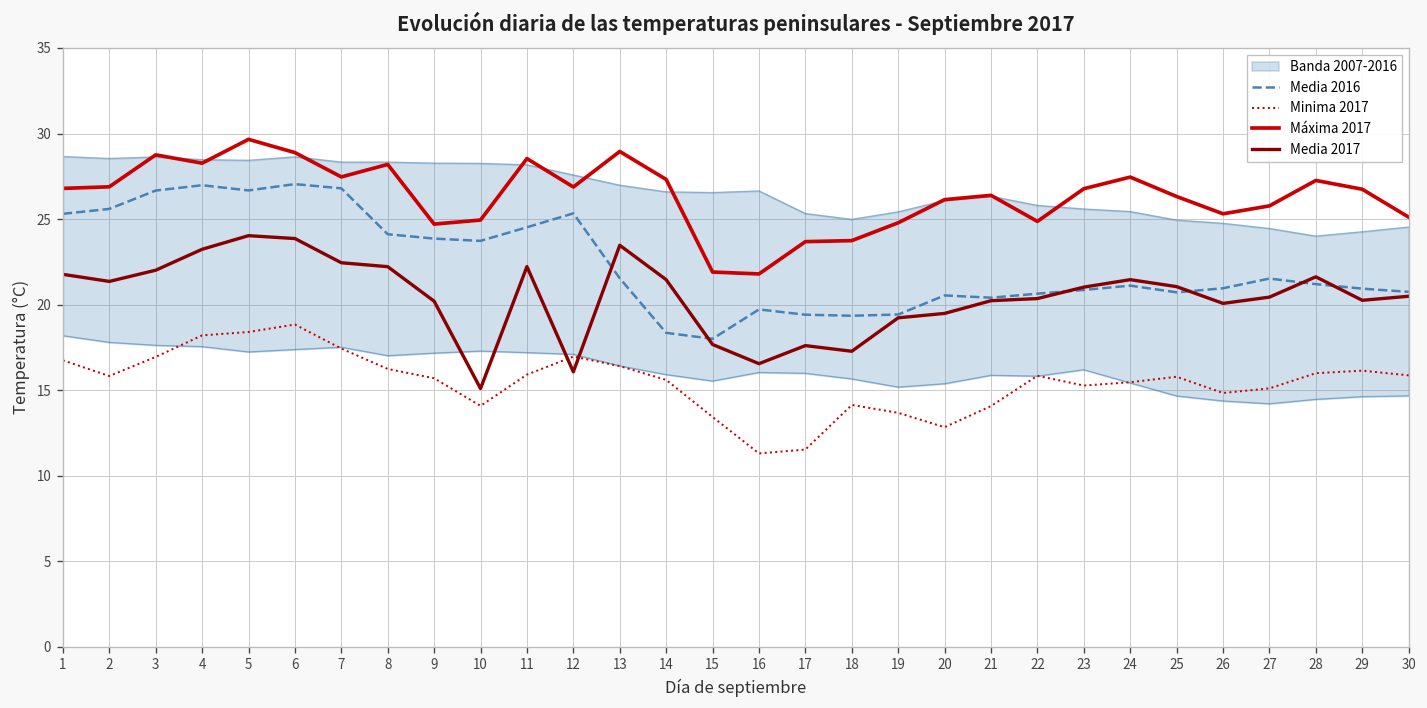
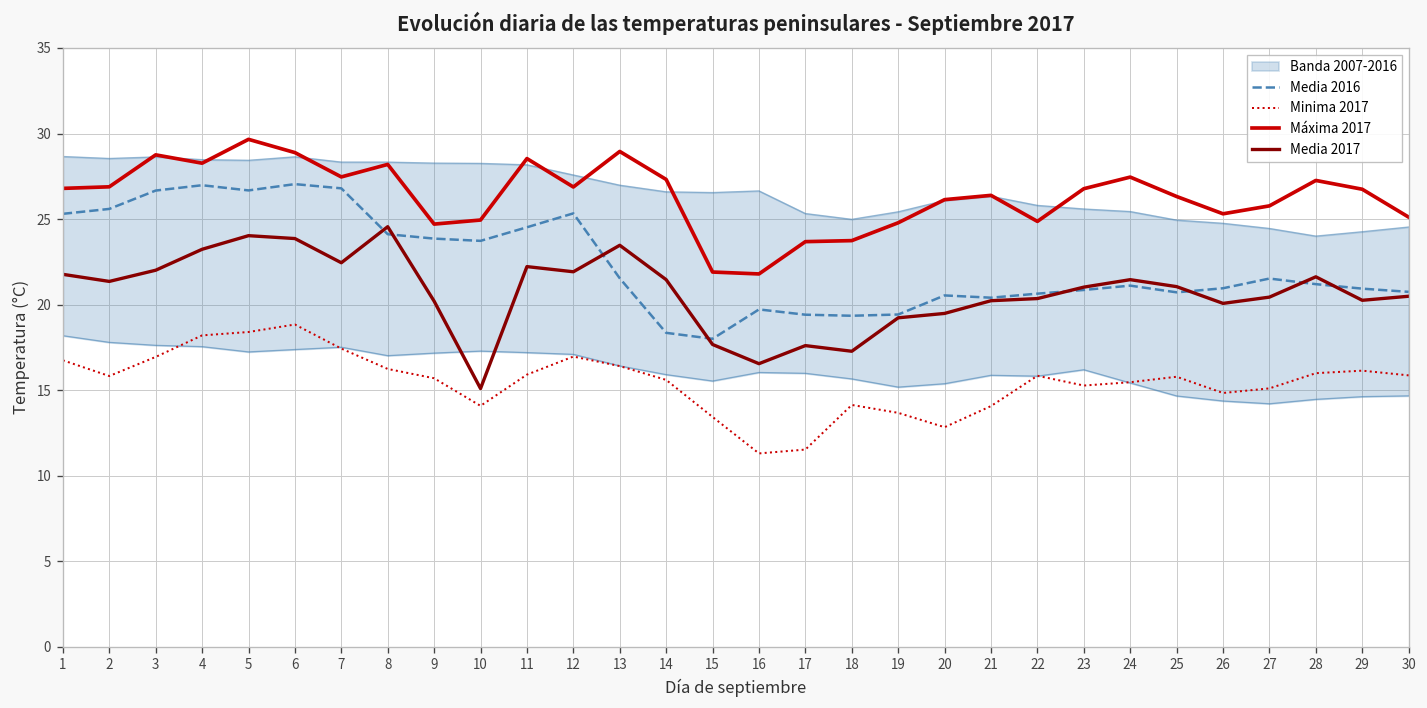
Media 2017, 8: 22.2 -> 24.6
Media 2017, 12: 16.1 -> 21.9
